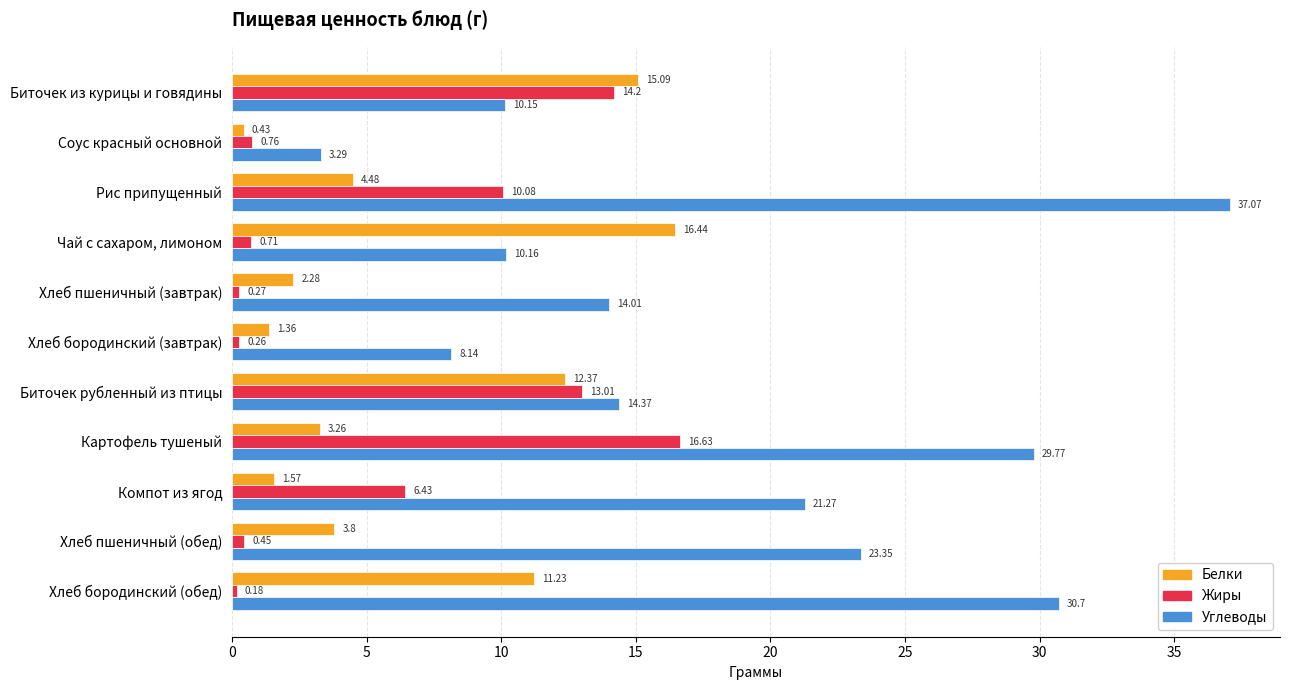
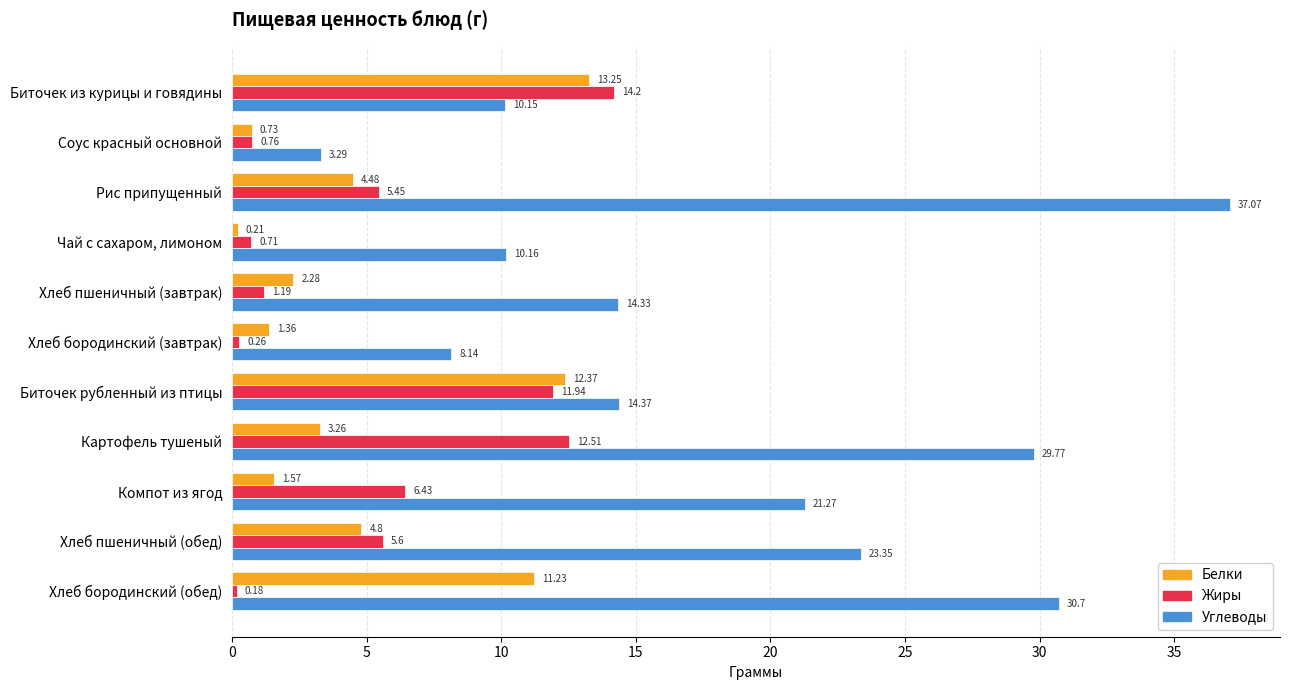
Белки, Биточек из курицы и говядины: 15.09 -> 13.25
Белки, Соус красный основной: 0.43 -> 0.73
Жиры, Рис припущенный: 10.08 -> 5.45
Белки, Чай с сахаром, лимоном: 16.44 -> 0.21
Жиры, Хлеб пшеничный (завтрак): 0.27 -> 1.19
Углеводы, Хлеб пшеничный (завтрак): 14.01 -> 14.33
Жиры, Биточек рубленный из птицы: 13.01 -> 11.94
Жиры, Картофель тушеный: 16.63 -> 12.51
Белки, Хлеб пшеничный (обед): 3.8 -> 4.8
Жиры, Хлеб пшеничный (обед): 0.45 -> 5.6
